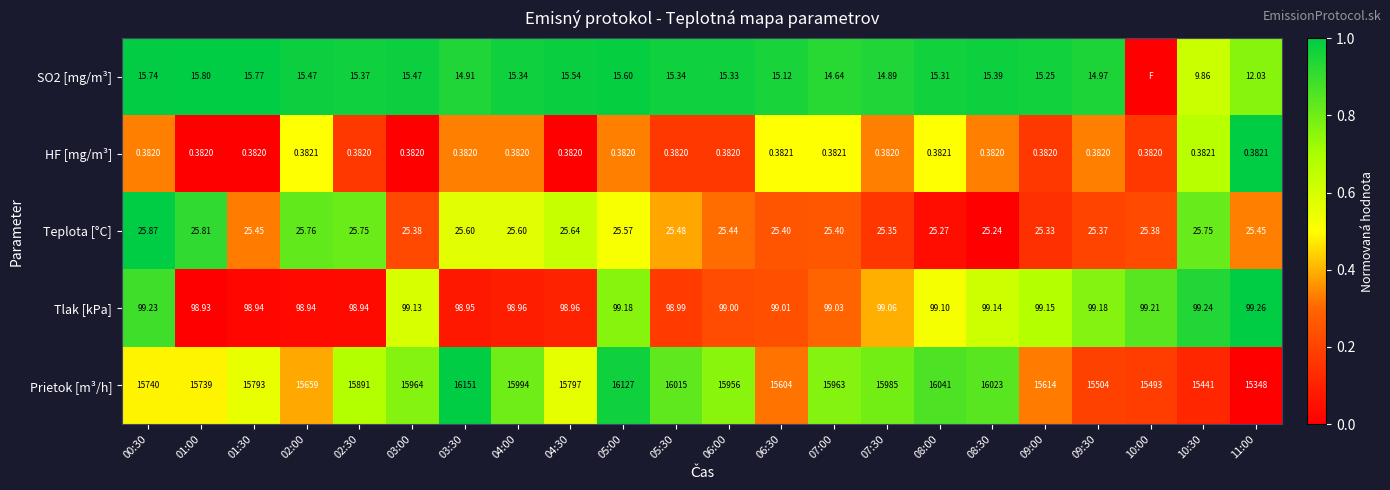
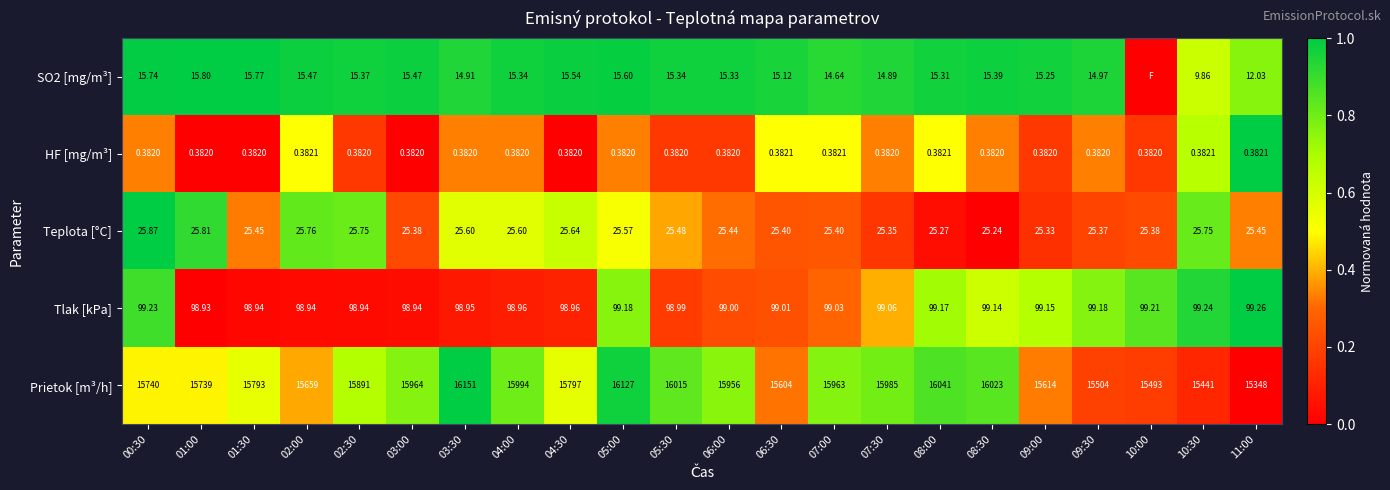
Tlak [kPa], 03:00: 99.13 -> 98.94
Tlak [kPa], 08:00: 99.10 -> 99.17
